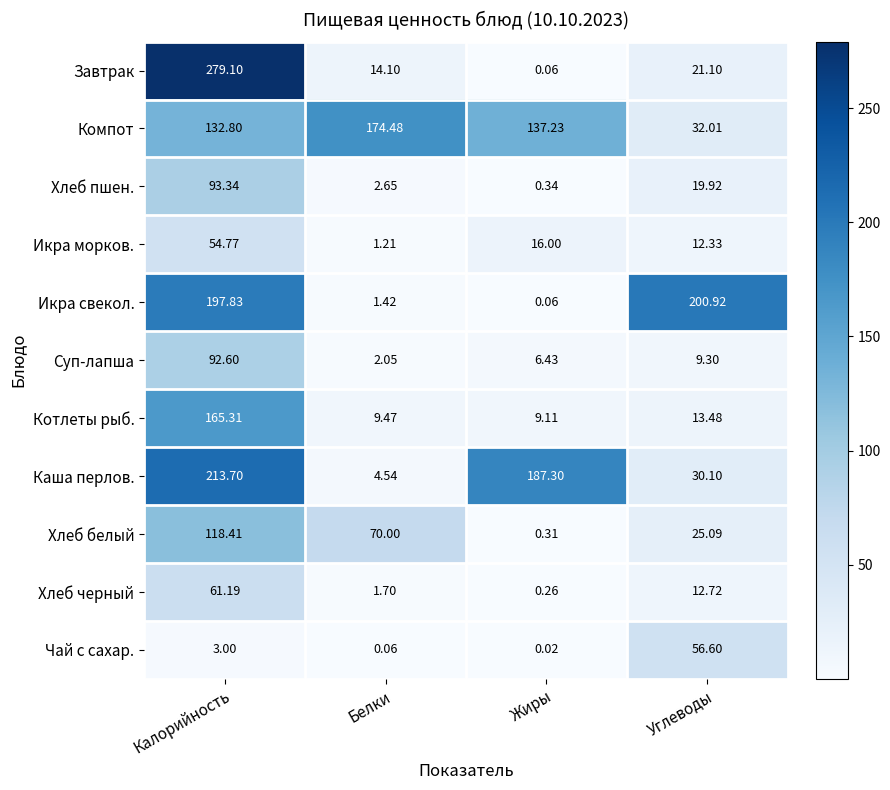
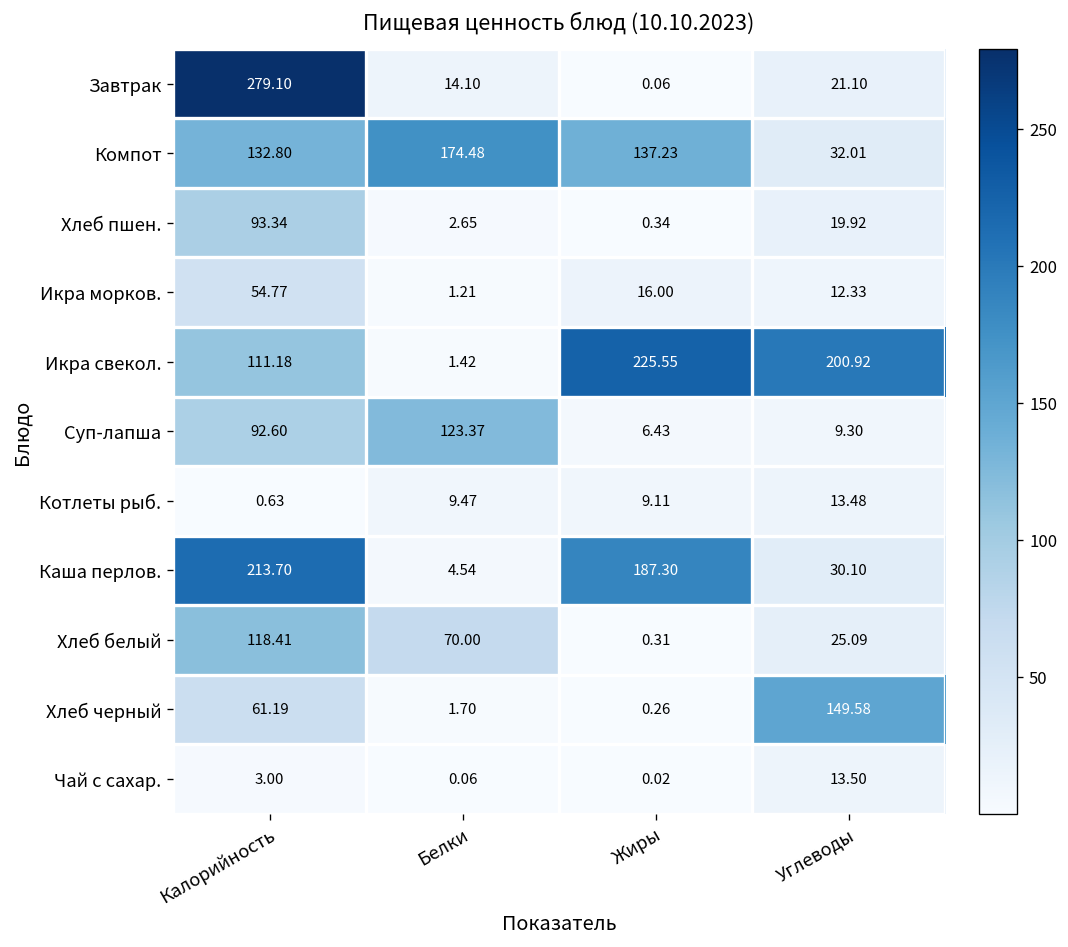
Икра свекол., Калорийность: 197.83 -> 111.18
Икра свекол., Жиры: 0.06 -> 225.55
Суп-лапша, Белки: 2.05 -> 123.37
Котлеты рыб., Калорийность: 165.31 -> 0.63
Хлеб черный, Углеводы: 12.72 -> 149.58
Чай с сахар., Углеводы: 56.60 -> 13.50
